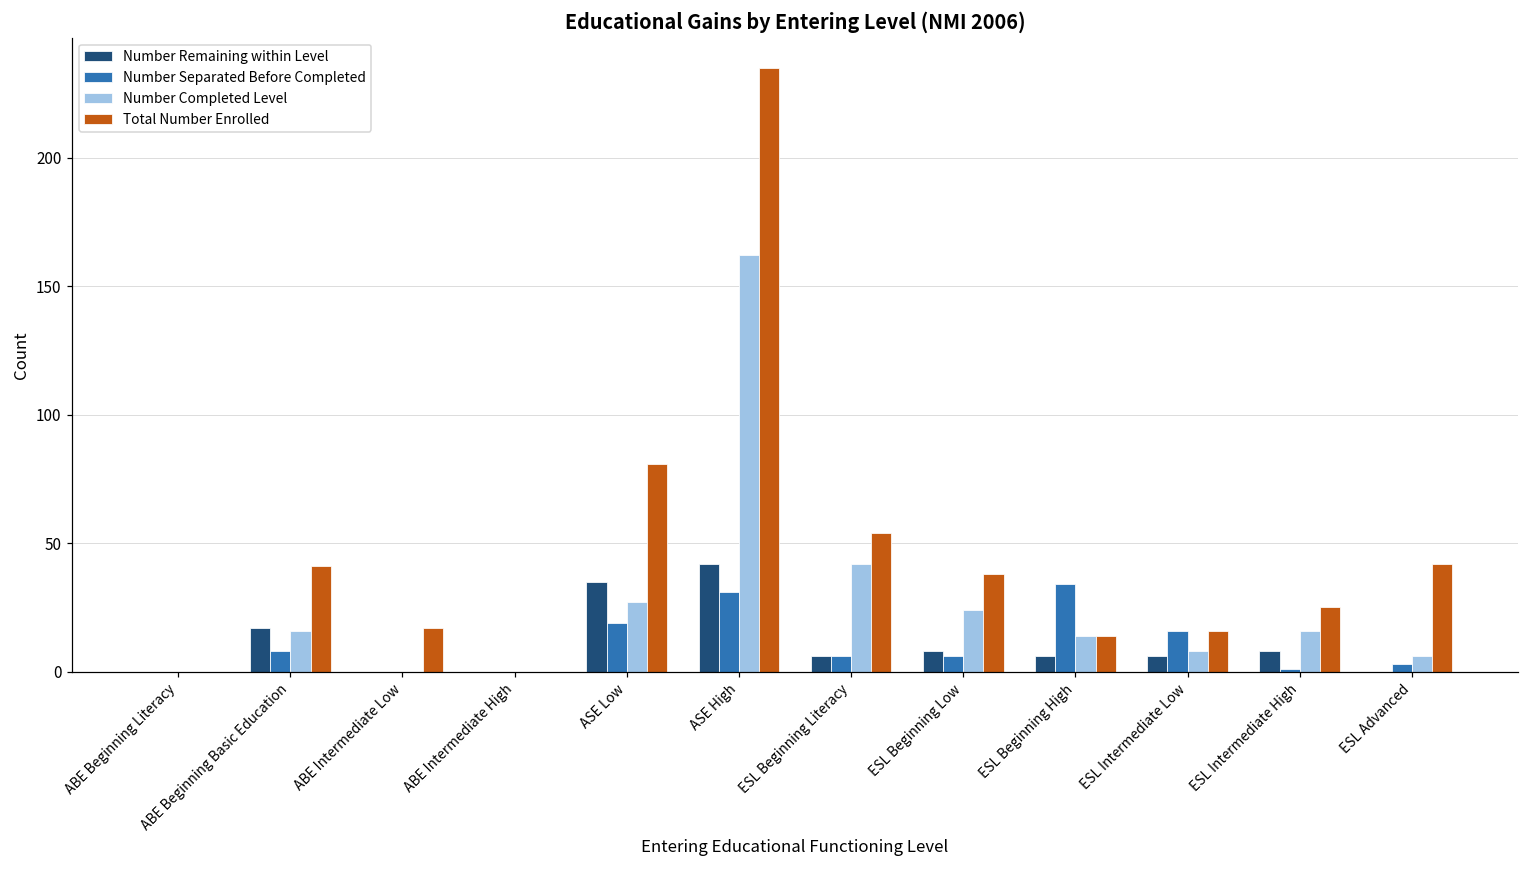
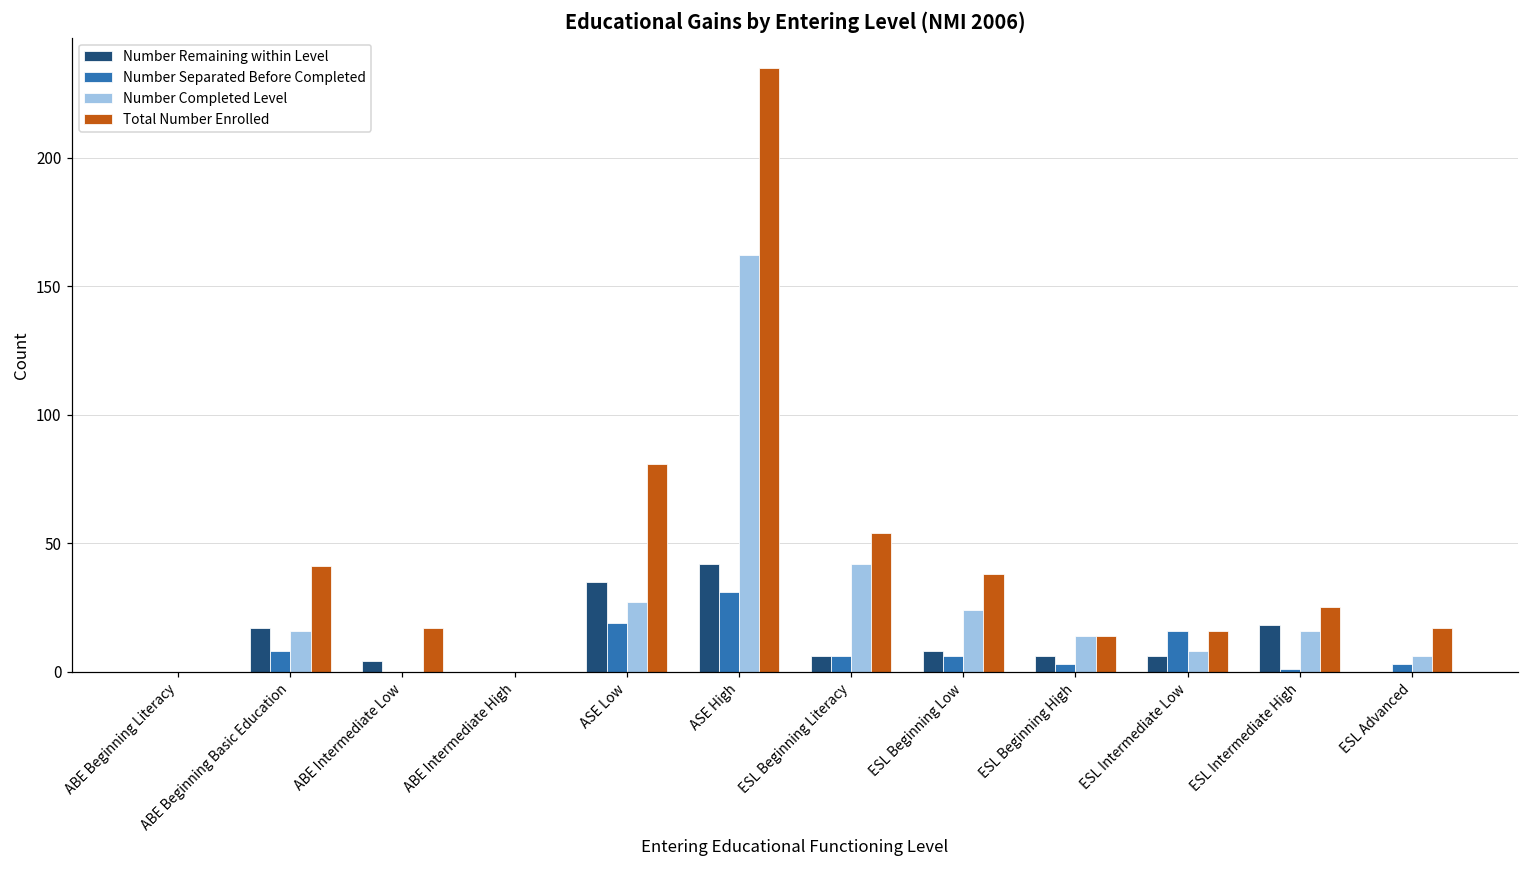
Number Remaining within Level, ABE Intermediate Low: 0 -> 4
Number Separated Before Completed, ESL Beginning High: 34 -> 3
Number Remaining within Level, ESL Intermediate High: 8 -> 18
Total Number Enrolled, ESL Advanced: 42 -> 17
